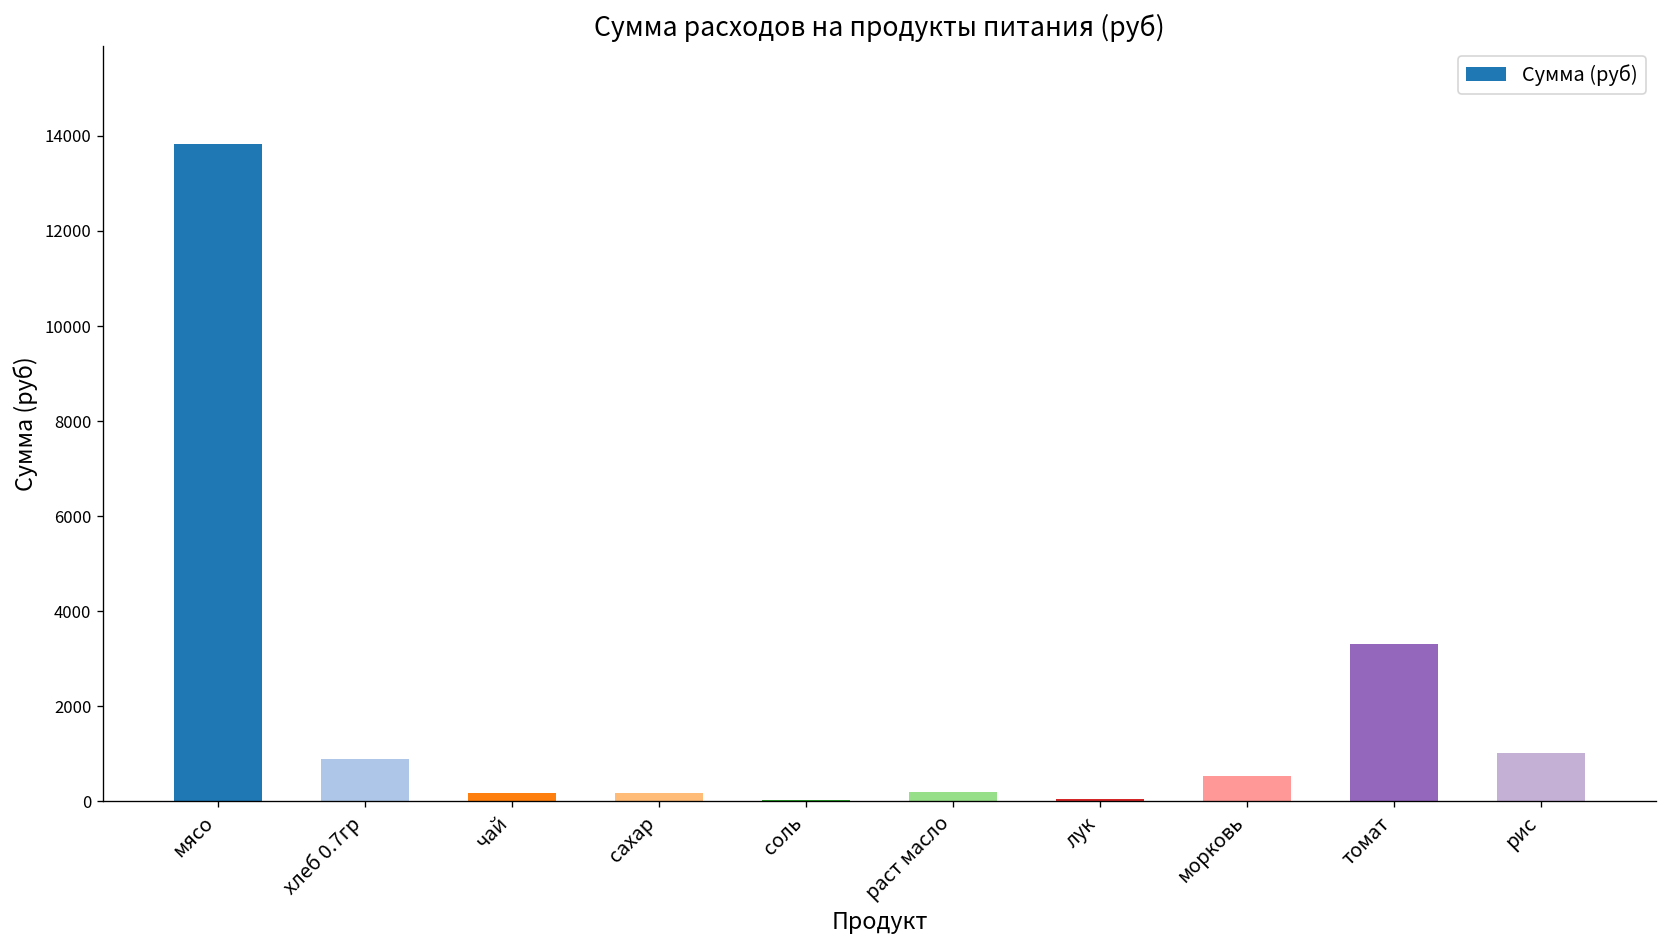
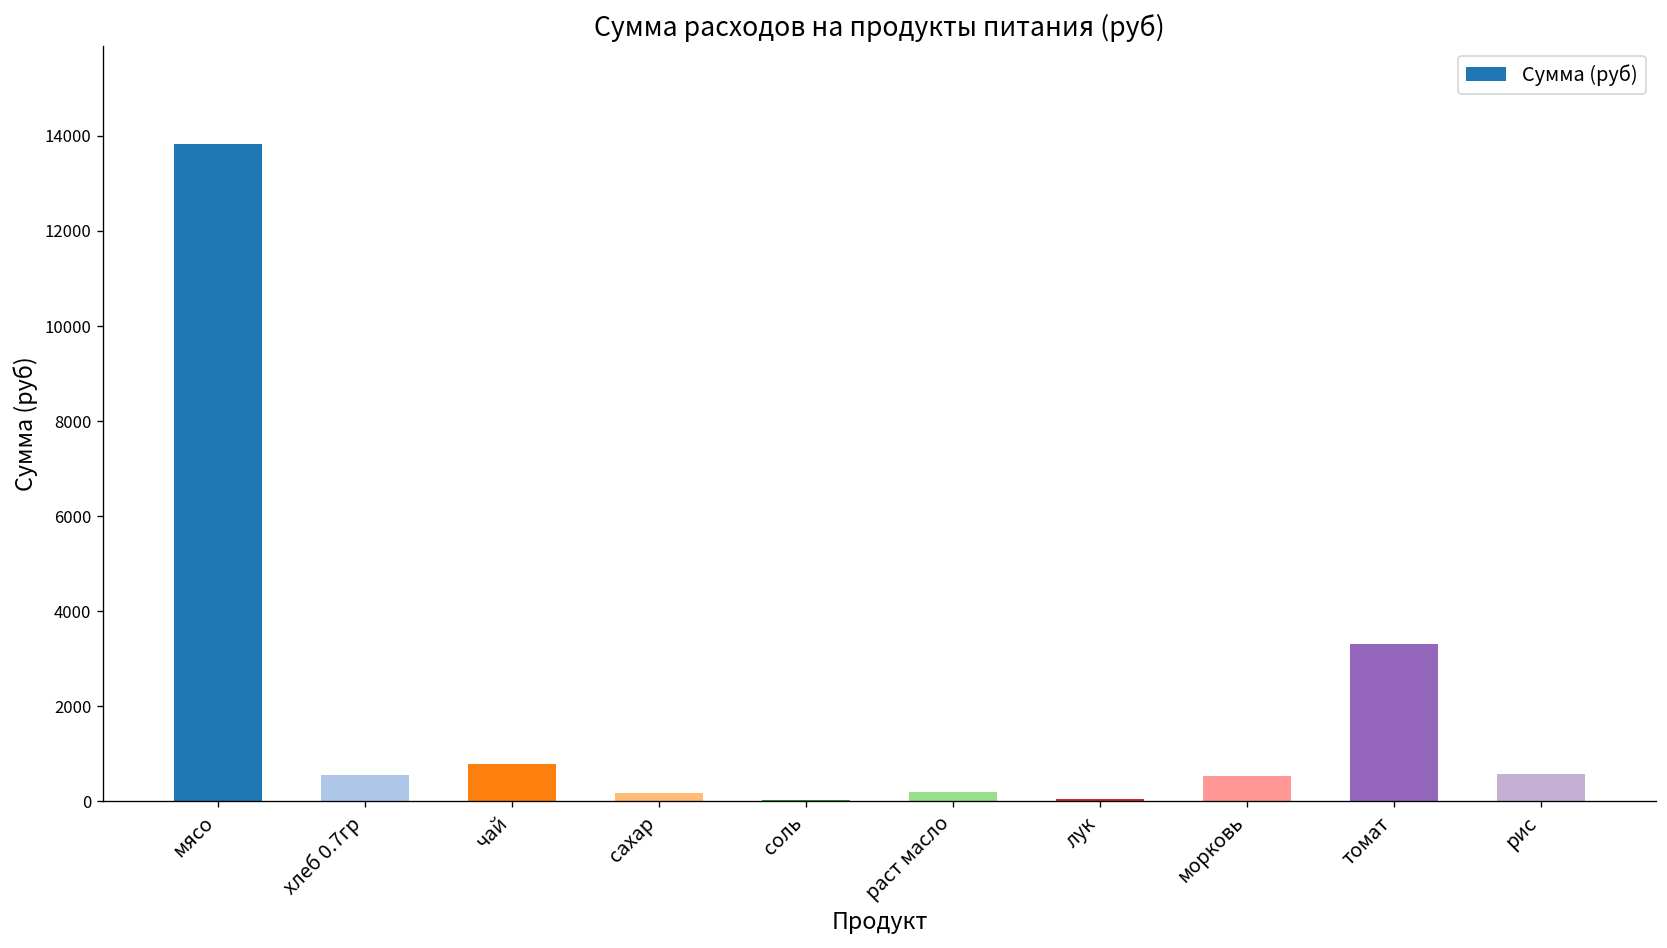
хлеб 0.7гр: 900 -> 500
чай: 200 -> 800
рис: 1000 -> 600
